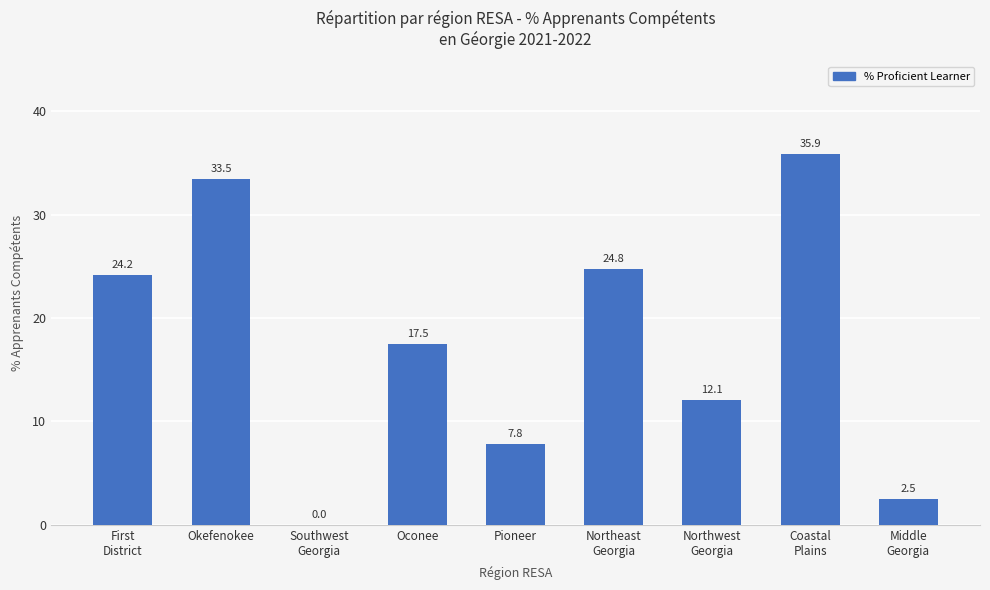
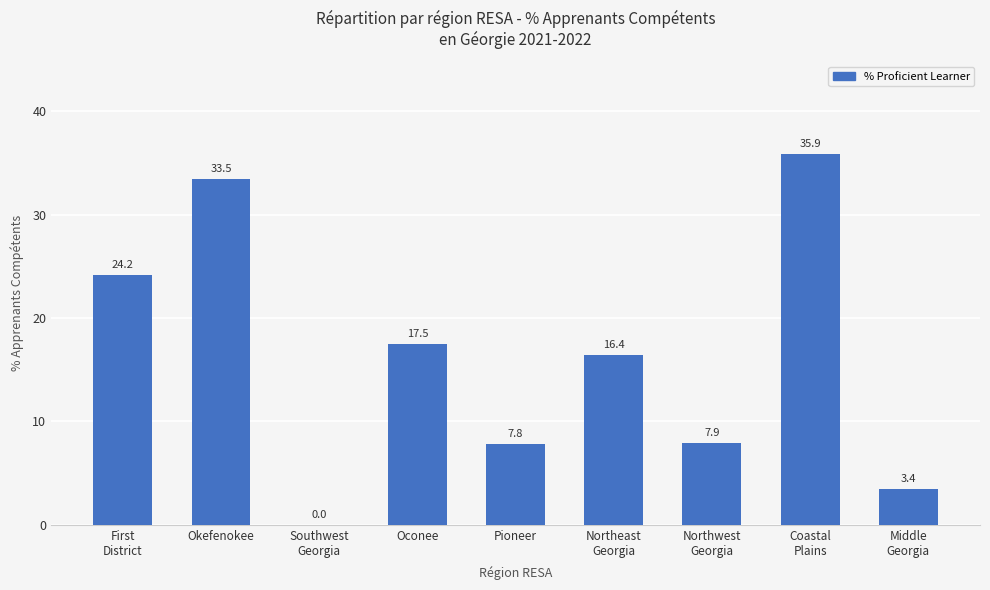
Northeast Georgia: 24.8 -> 16.4
Northwest Georgia: 12.1 -> 7.9
Middle Georgia: 2.5 -> 3.4
